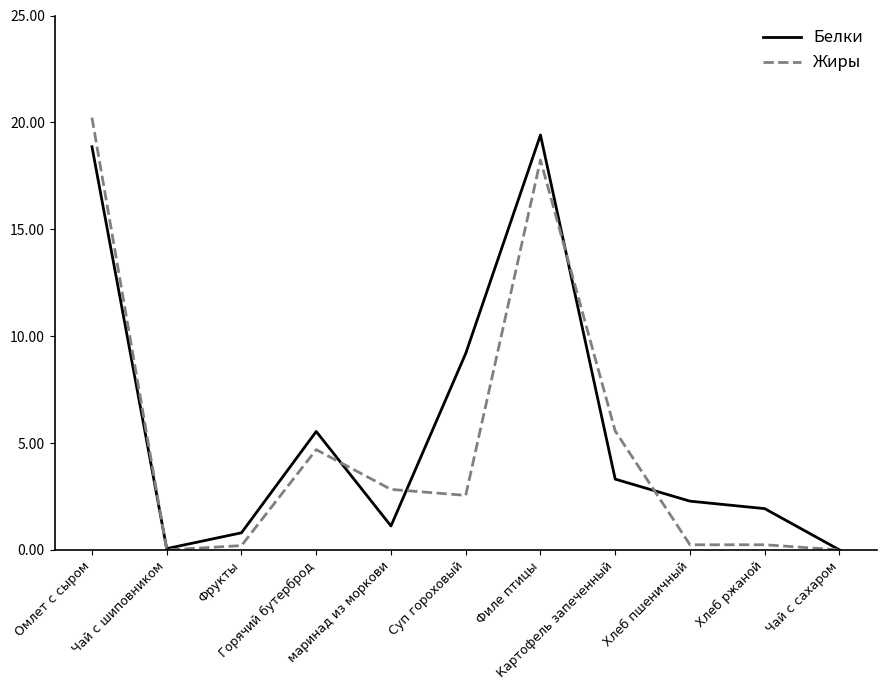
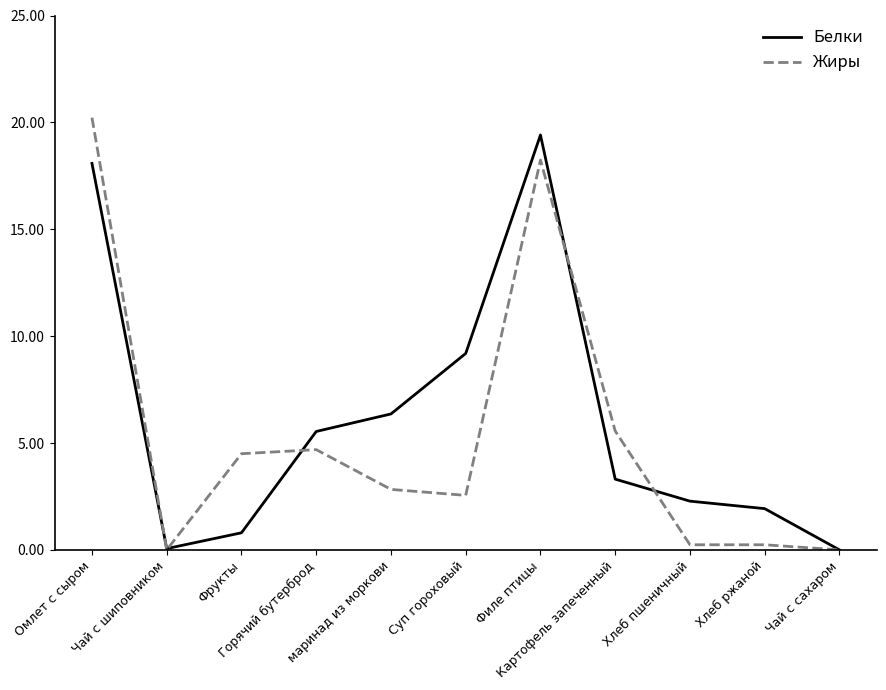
Белки, Омлет с сыром: 18.9 -> 18.1
Жиры, Фрукты: 0.2 -> 4.5
Белки, маринад из моркови: 1.1 -> 6.4
